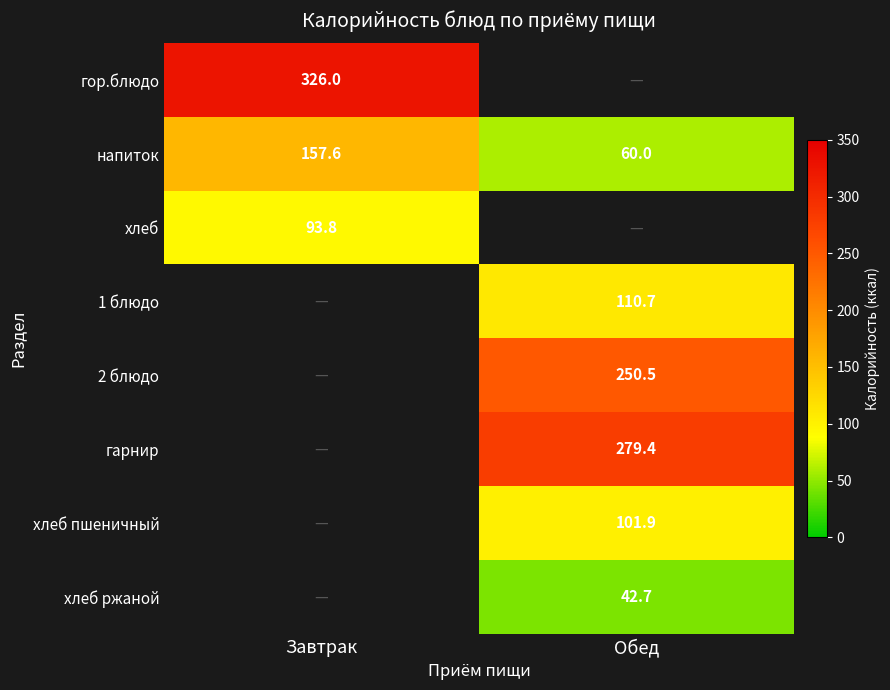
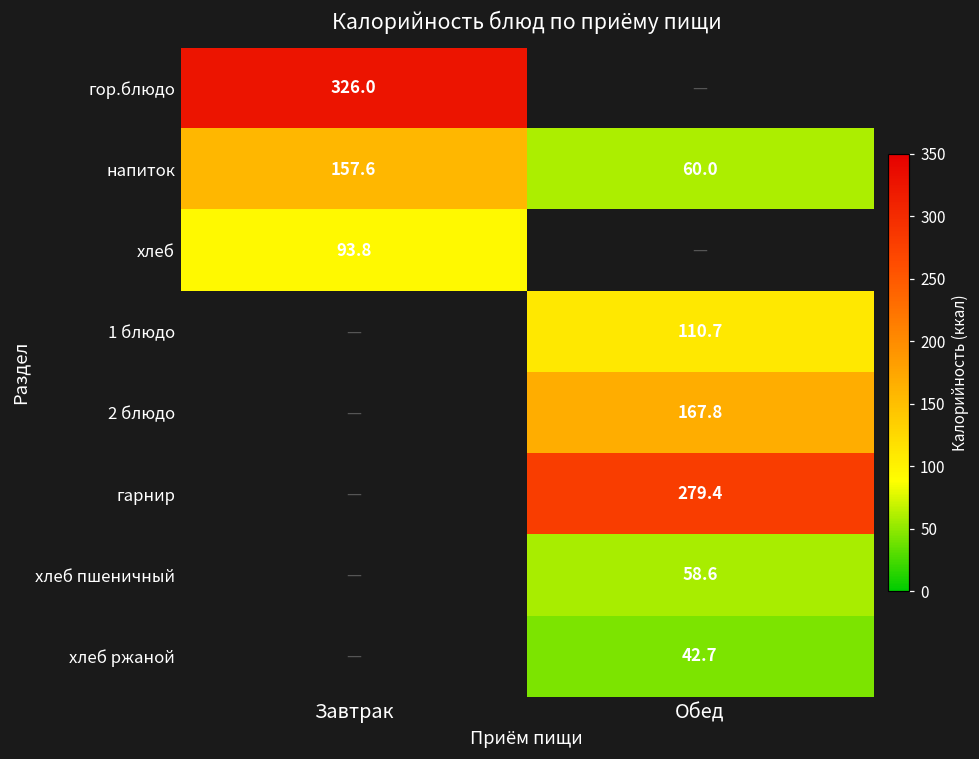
2 блюдо, Обед: 250.5 -> 167.8
хлеб пшеничный, Обед: 101.9 -> 58.6
